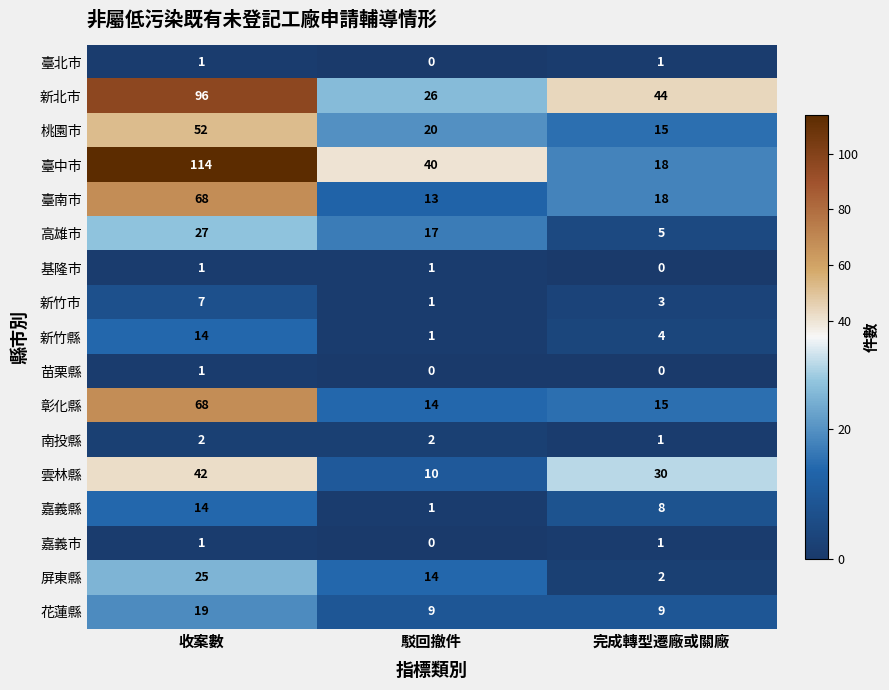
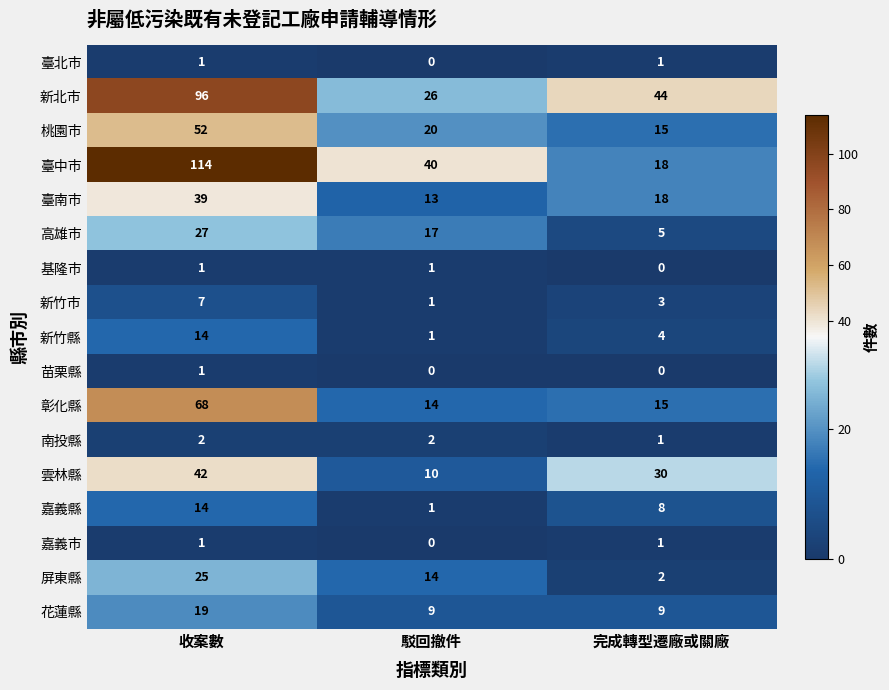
臺南市, 收案數: 68 -> 39
